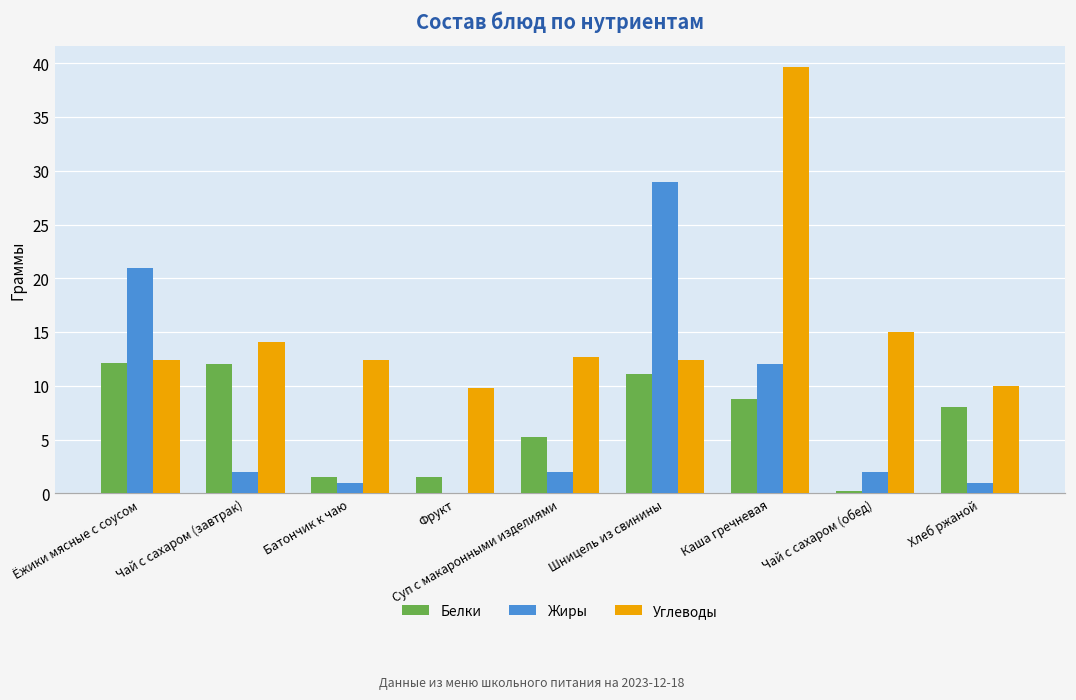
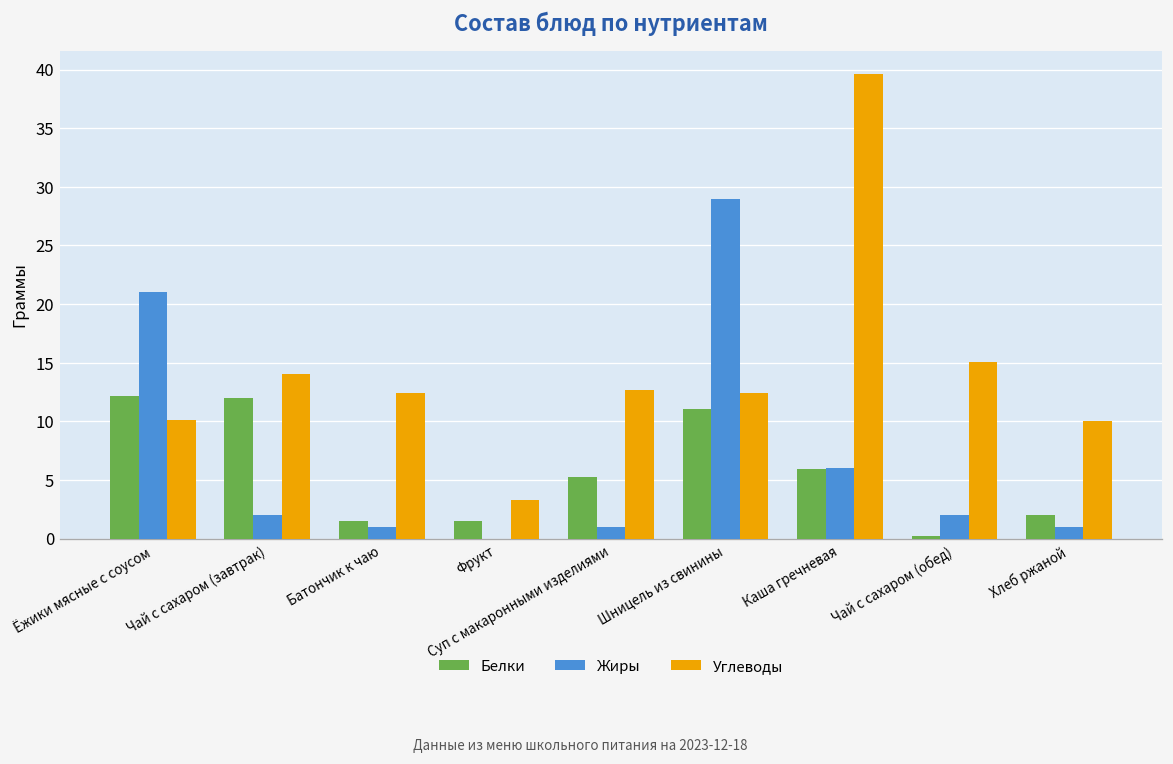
Углеводы, Ёжики мясные с соусом: 12 -> 10
Углеводы, Фрукт: 10 -> 3
Жиры, Суп с макаронными изделиями: 2 -> 1
Белки, Каша гречневая: 9 -> 6
Жиры, Каша гречневая: 12 -> 6
Белки, Хлеб ржаной: 8 -> 2
